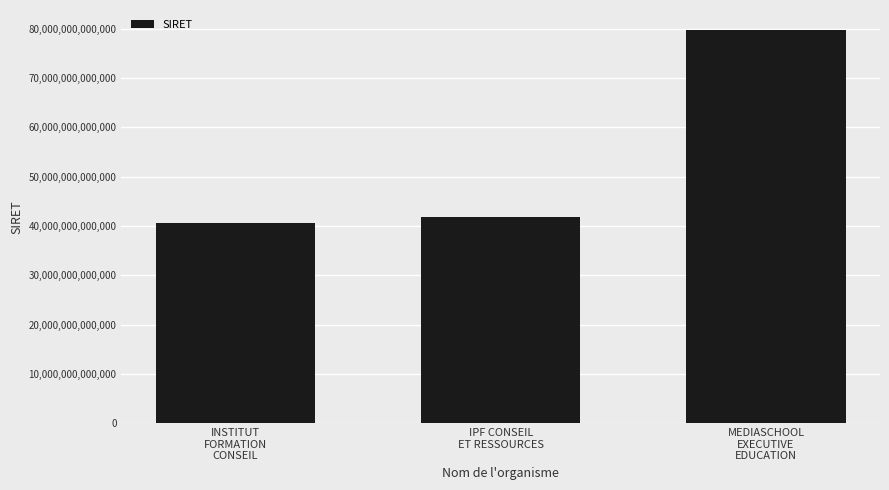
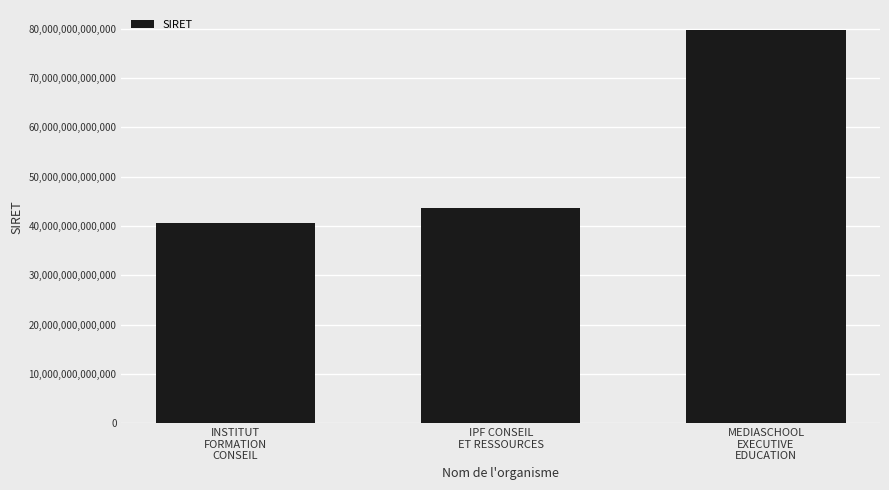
IPF CONSEIL ET RESSOURCES: 42,000,000,000,000 -> 44,000,000,000,000
